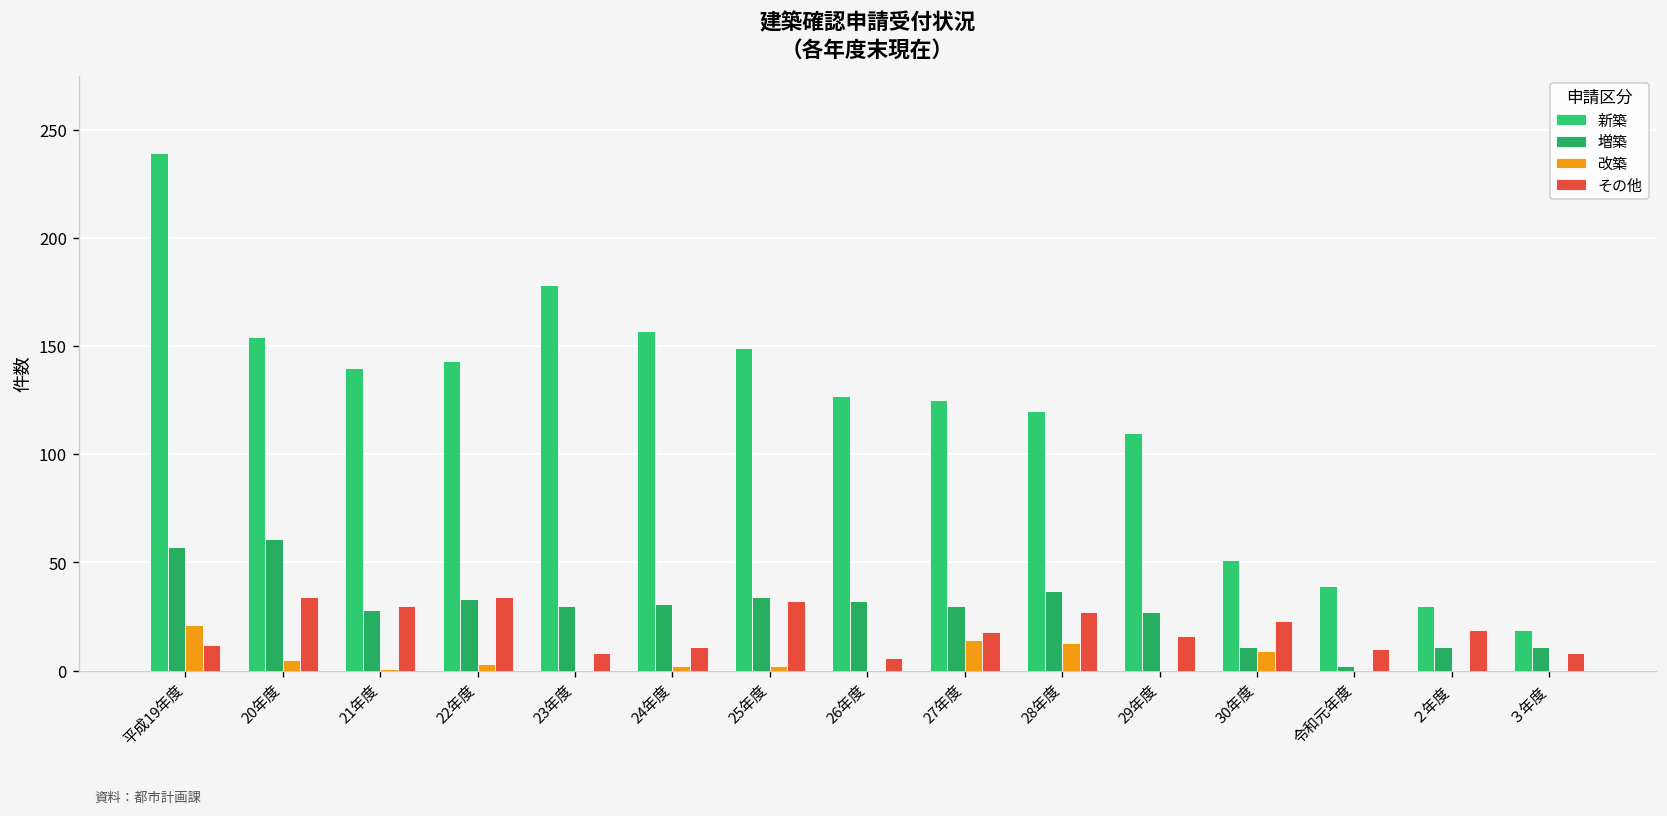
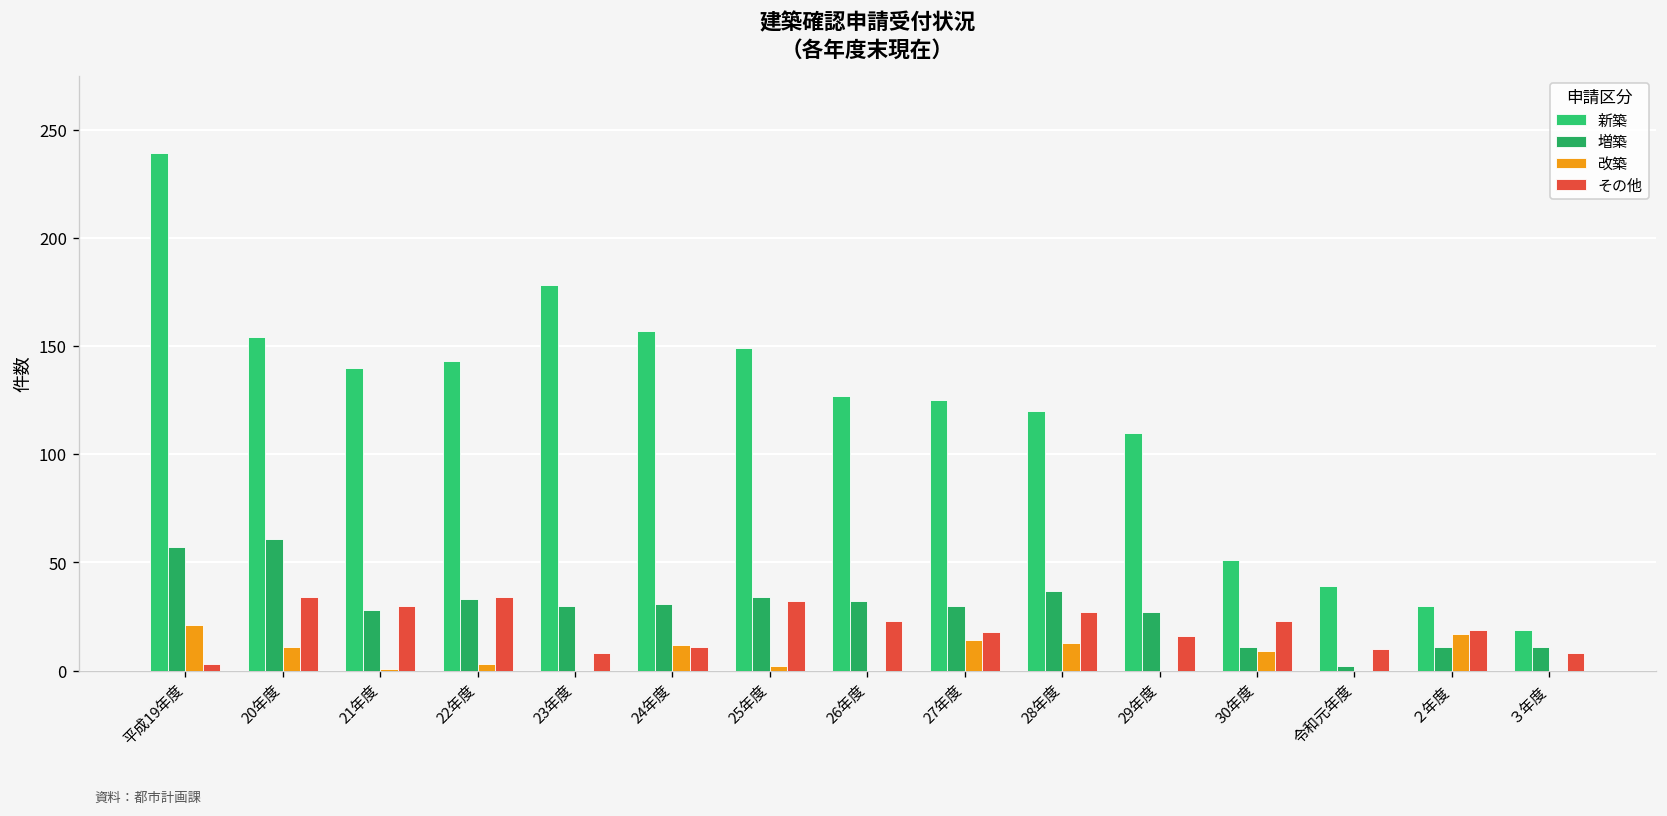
その他, 平成19年度: 12 -> 3
改築, 20年度: 5 -> 11
改築, 24年度: 2 -> 12
その他, 26年度: 6 -> 23
改築, ２年度: 0 -> 17
